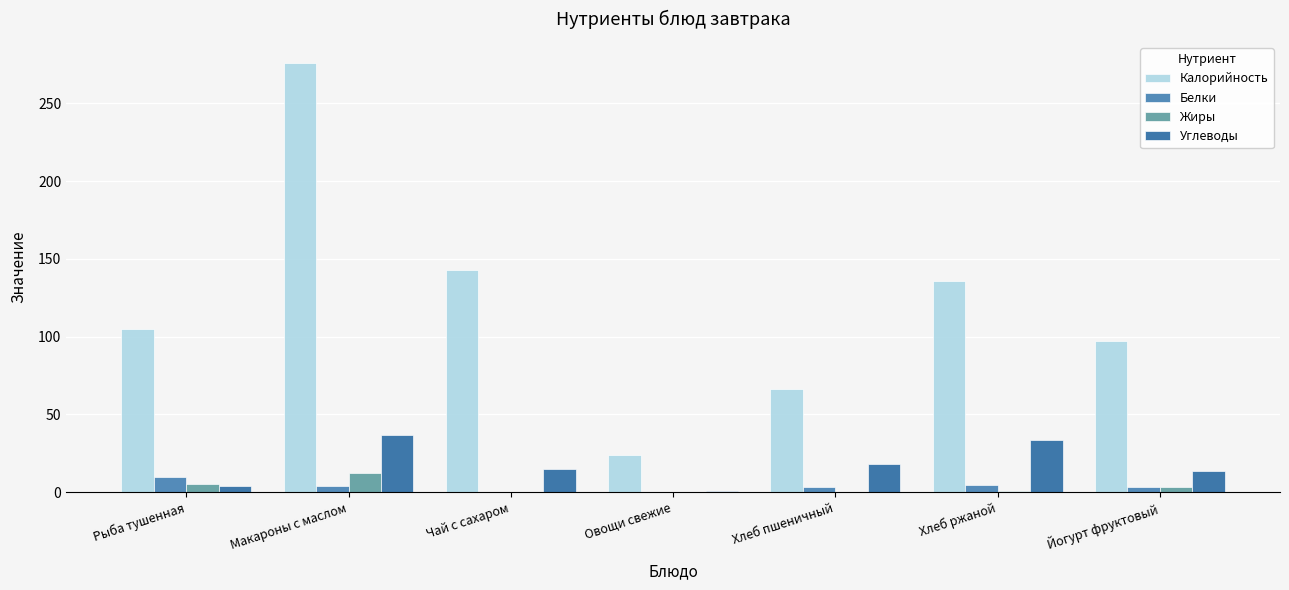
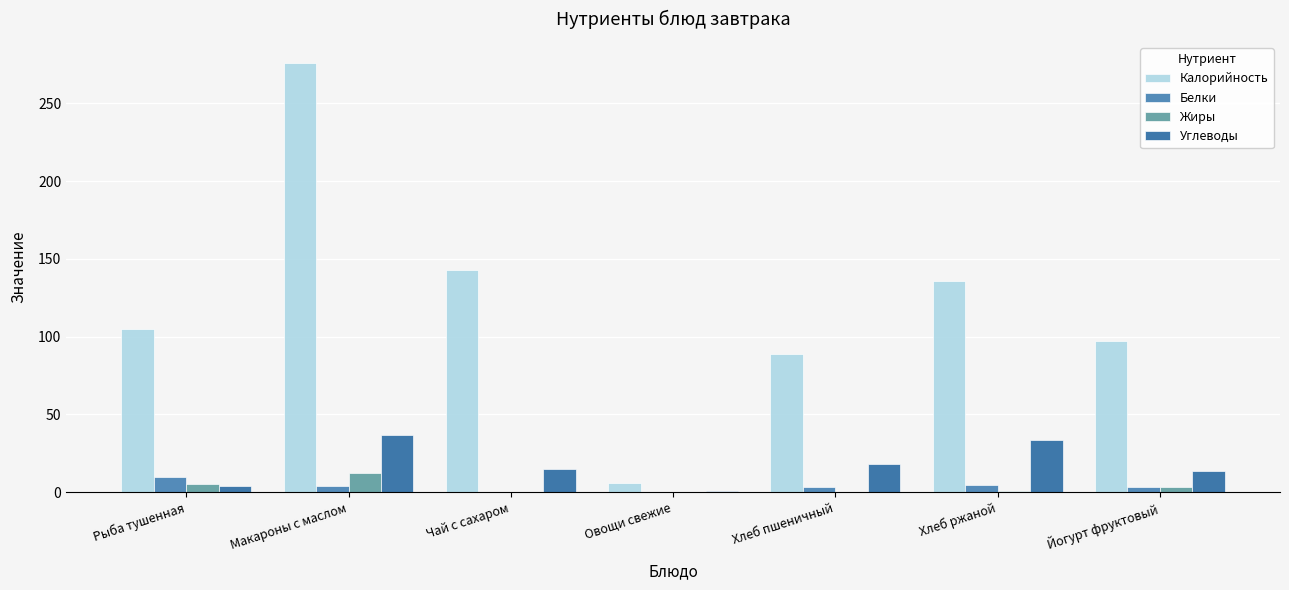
Калорийность, Овощи свежие: 24 -> 6
Калорийность, Хлеб пшеничный: 66 -> 89
